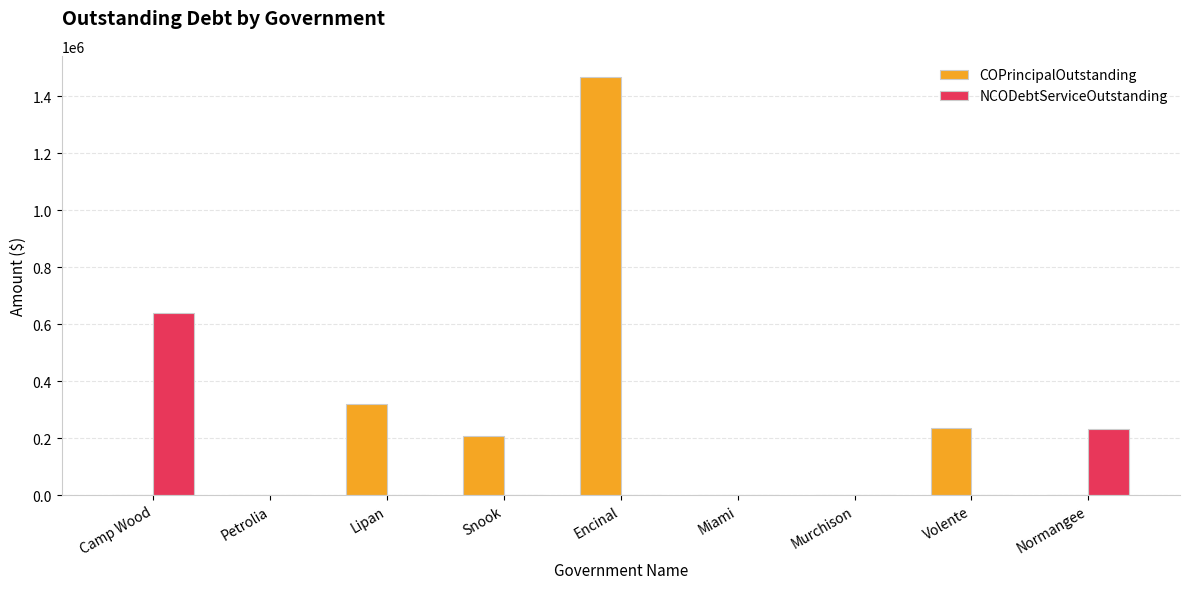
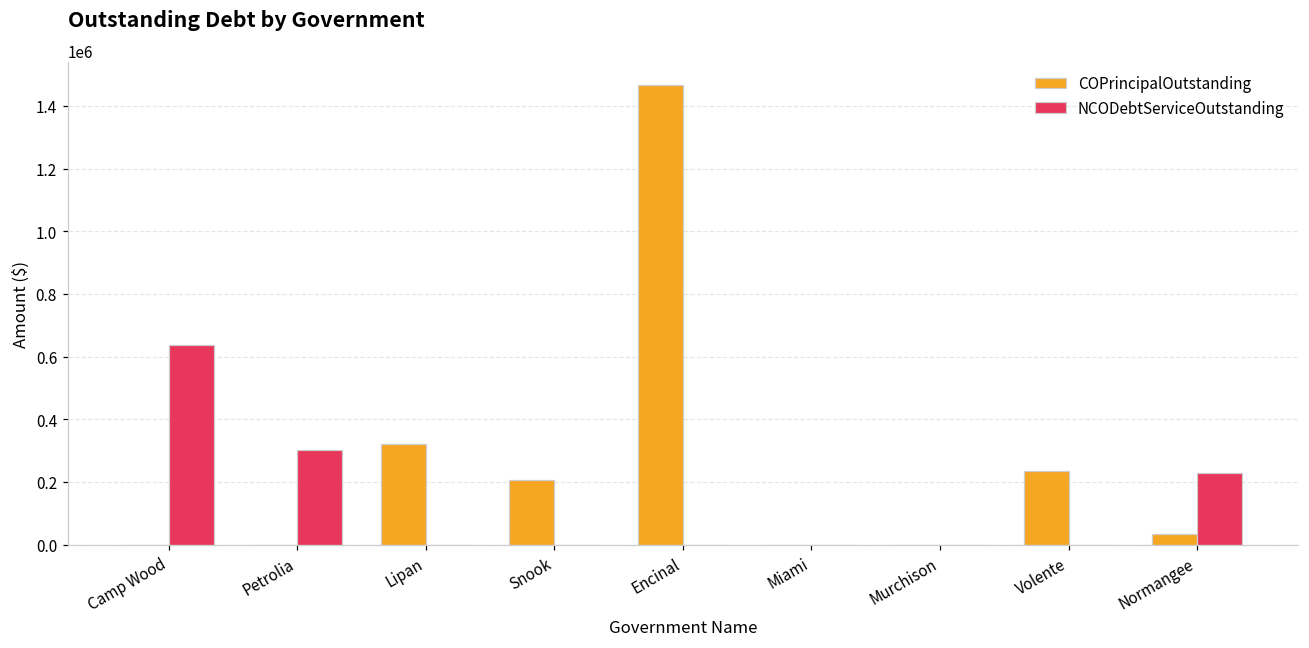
NCODebtServiceOutstanding, Petrolia: 0 -> 300000
COPrincipalOutstanding, Normangee: 0 -> 40000
